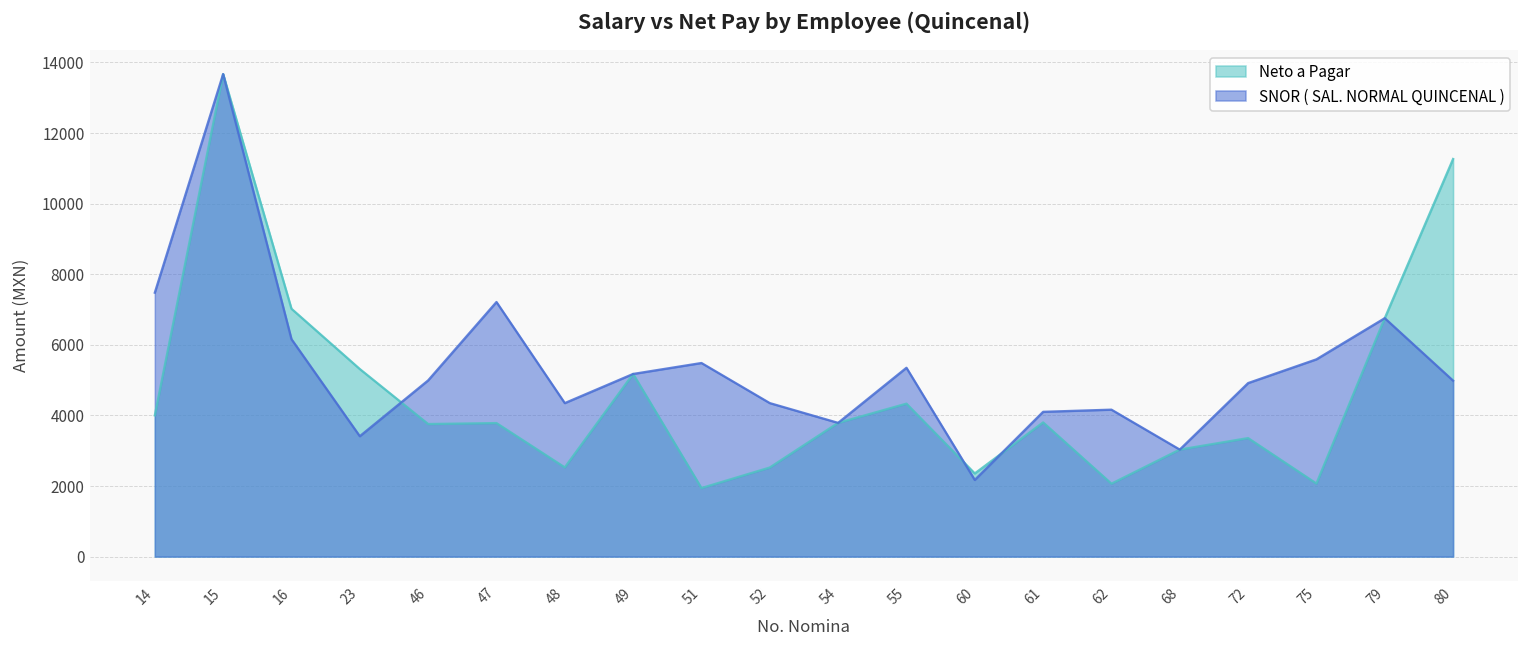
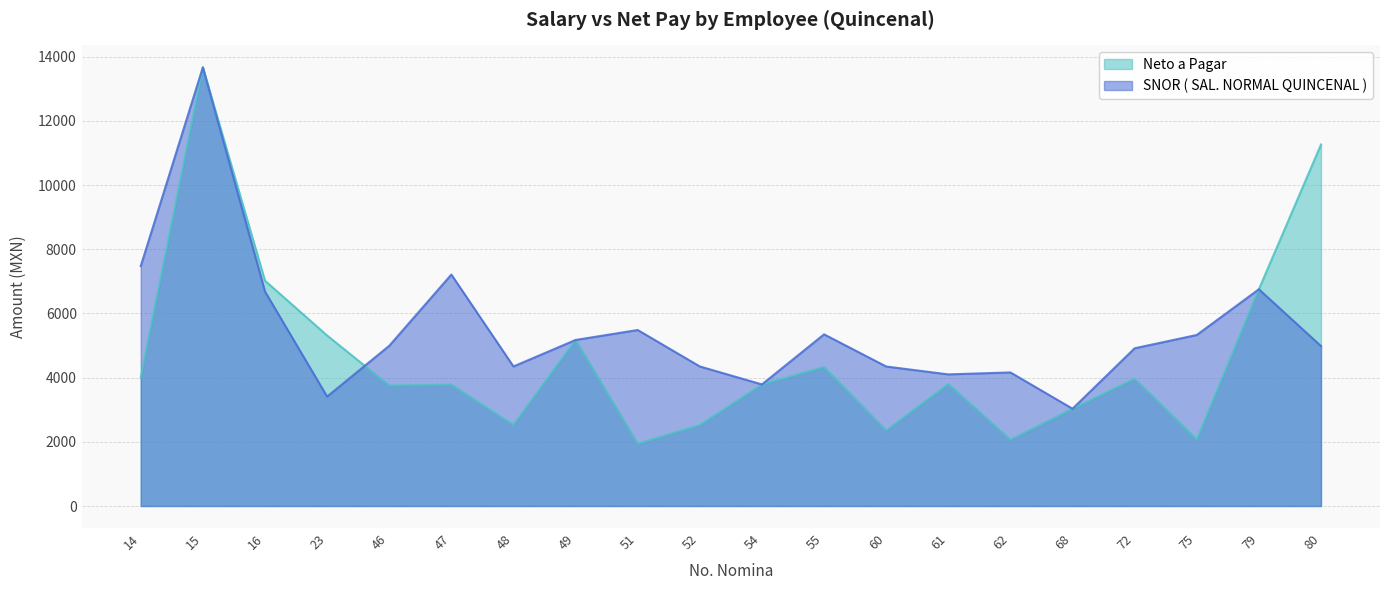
SNOR ( SAL. NORMAL QUINCENAL ), 16: 6200 -> 6700
SNOR ( SAL. NORMAL QUINCENAL ), 60: 2200 -> 4300
Neto a Pagar, 72: 3400 -> 4000
SNOR ( SAL. NORMAL QUINCENAL ), 75: 5600 -> 5300
